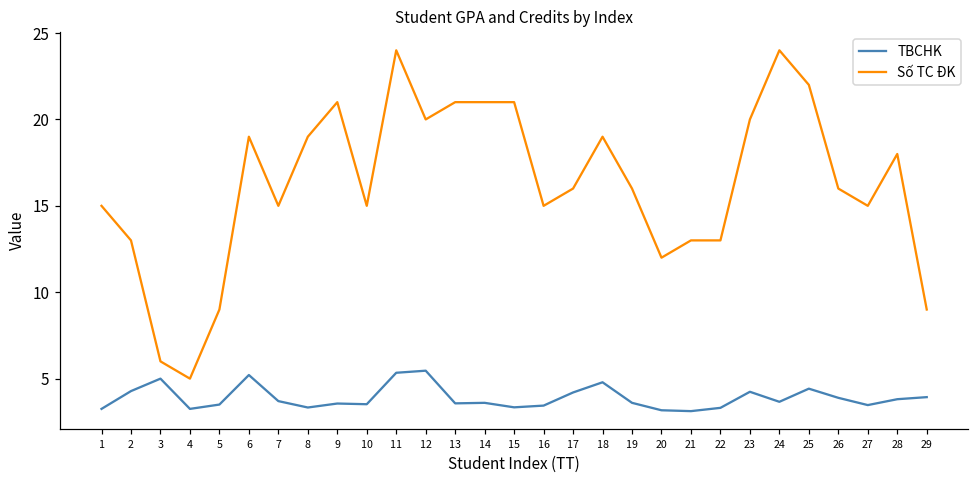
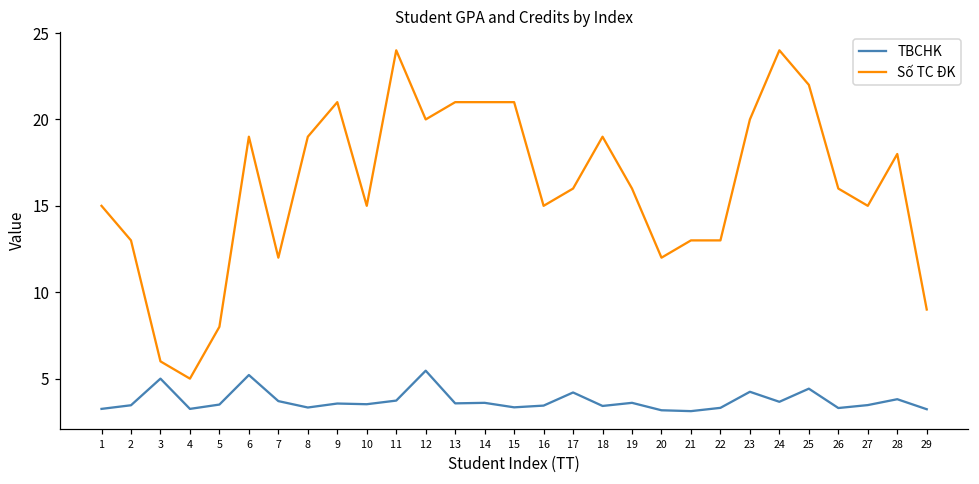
TBCHK, 2: 4.3 -> 3.5
Số TC ĐK, 5: 9 -> 8
Số TC ĐK, 7: 15 -> 12
TBCHK, 11: 5.3 -> 3.7
TBCHK, 18: 4.8 -> 3.4
TBCHK, 26: 3.9 -> 3.3
TBCHK, 29: 3.9 -> 3.2
